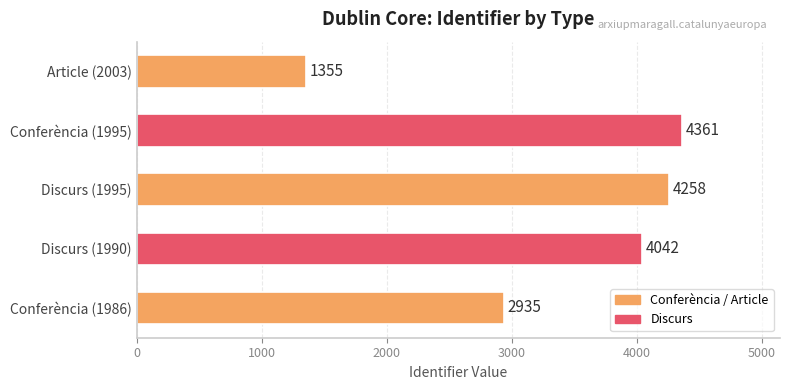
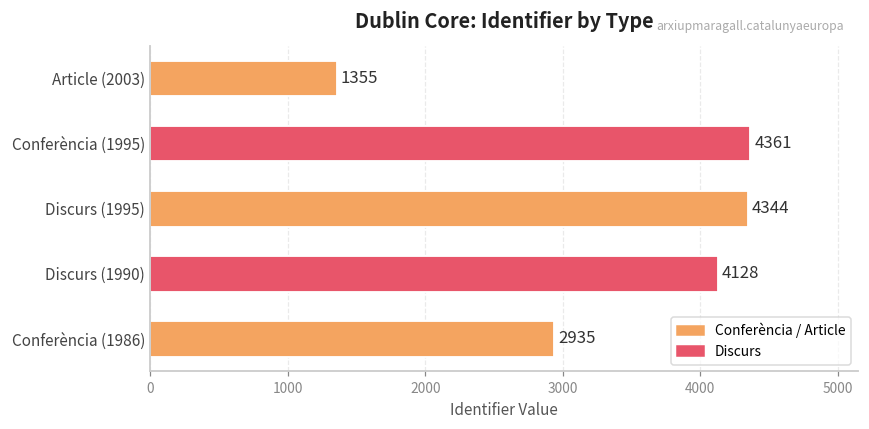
Discurs (1995): 4258 -> 4344
Discurs (1990): 4042 -> 4128
